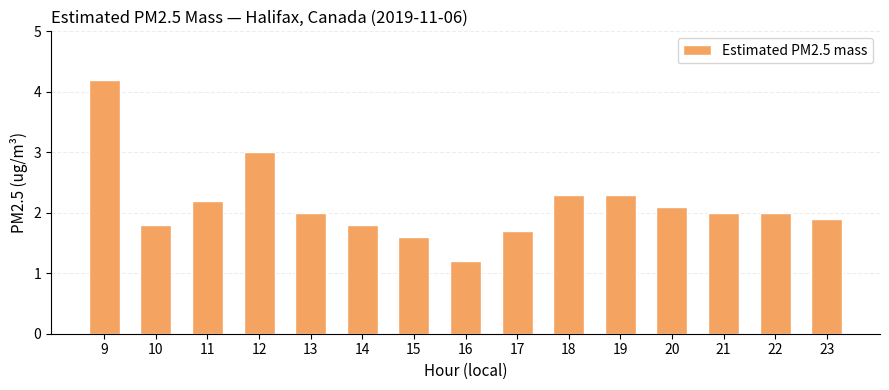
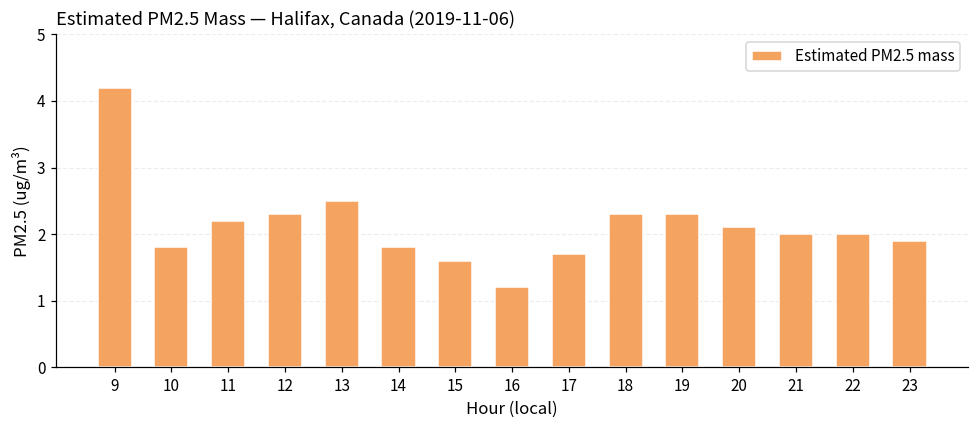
12: 3.0 -> 2.3
13: 2.0 -> 2.5
